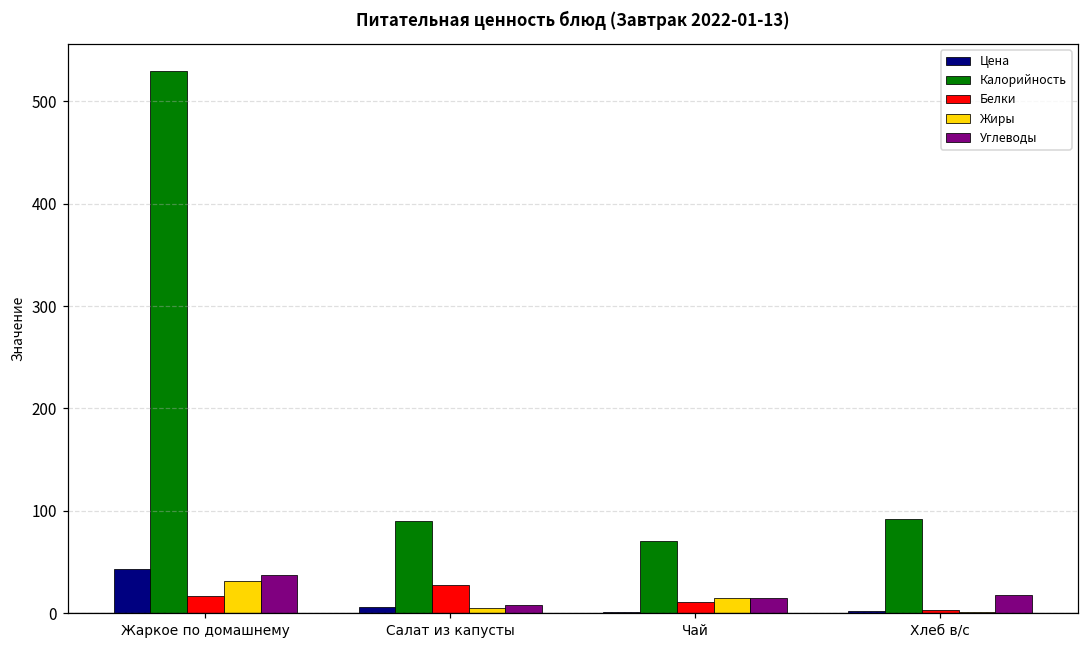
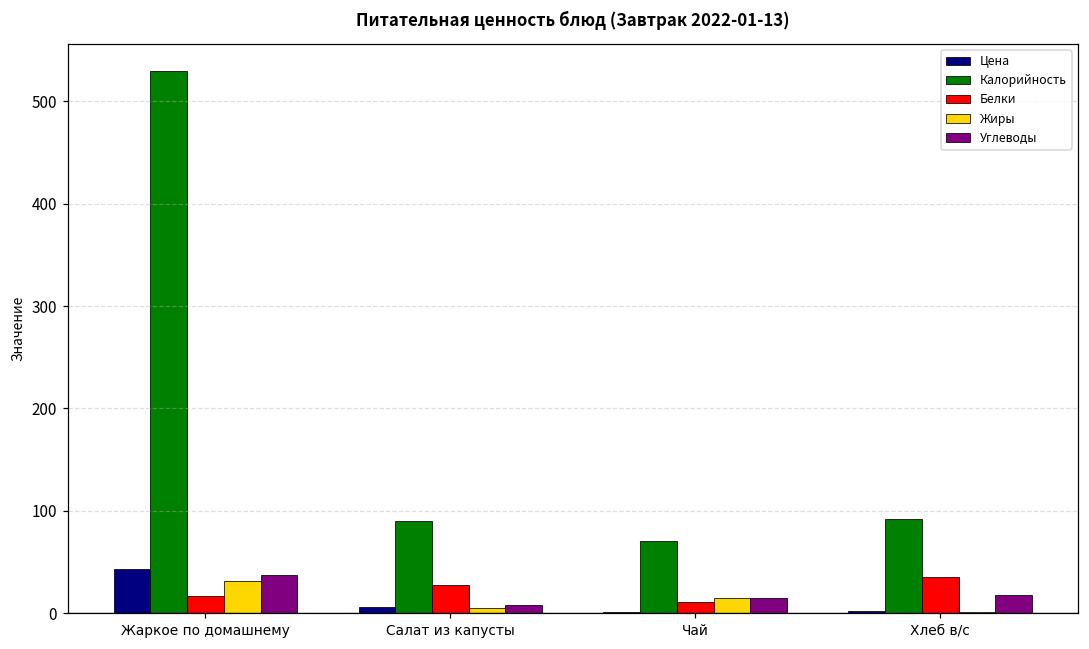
Белки, Хлеб в/с: 0 -> 40
